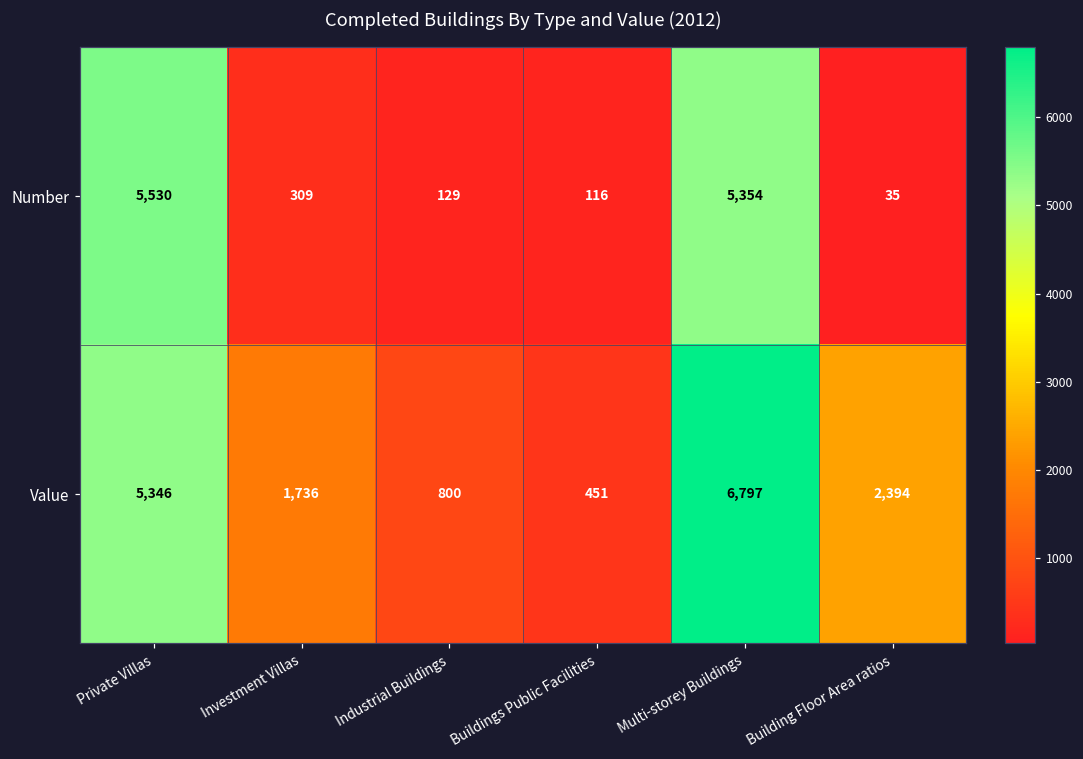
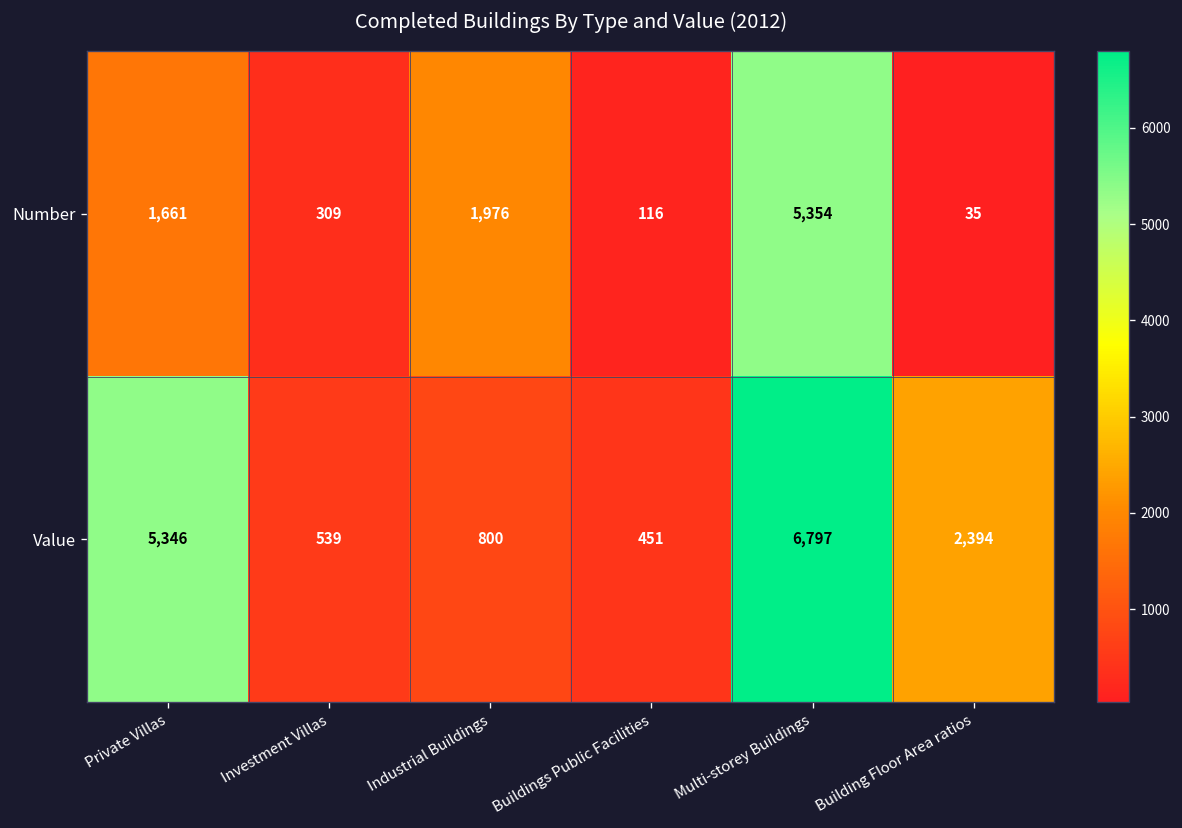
Number, Private Villas: 5,530 -> 1,661
Number, Industrial Buildings: 129 -> 1,976
Value, Investment Villas: 1,736 -> 539
